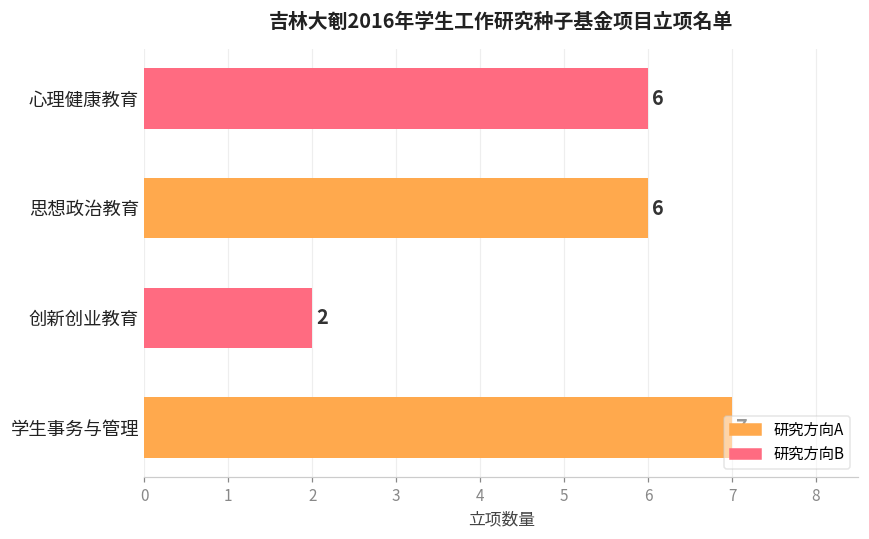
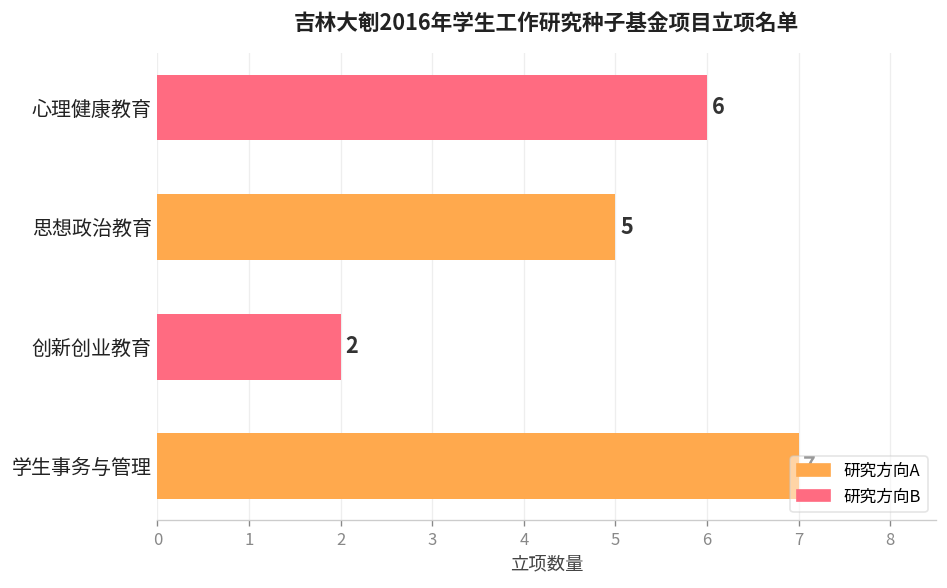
思想政治教育: 6 -> 5
